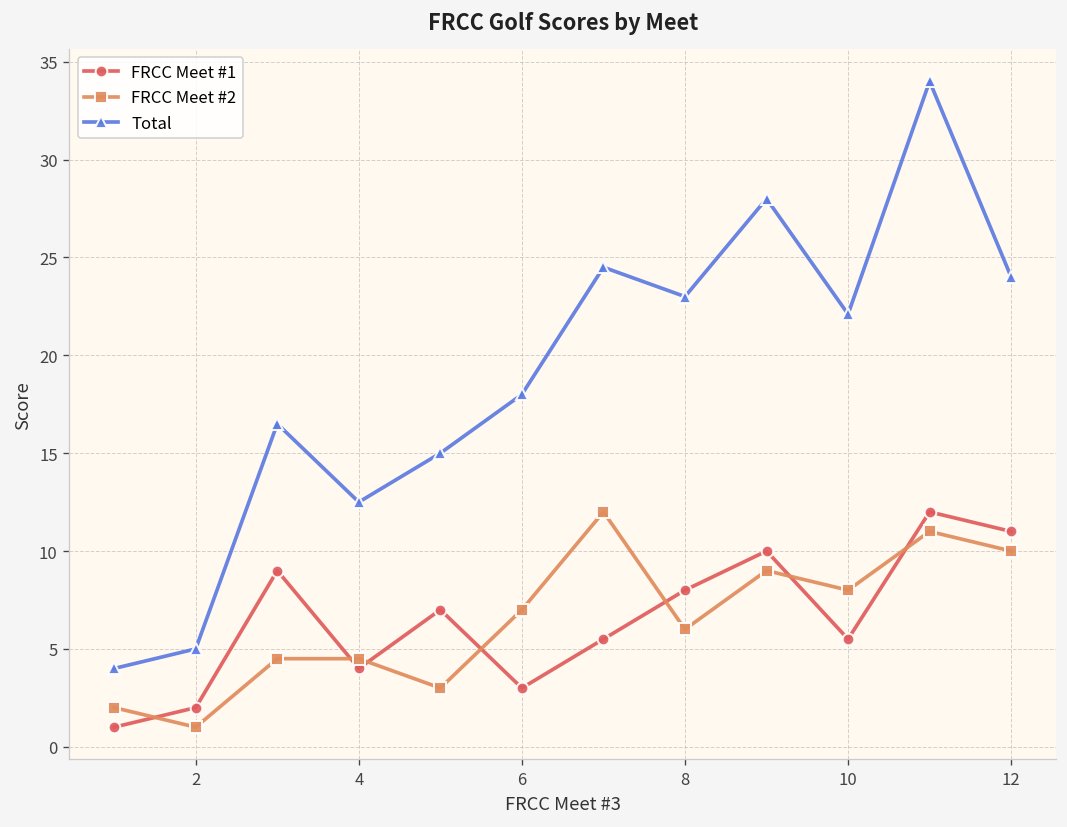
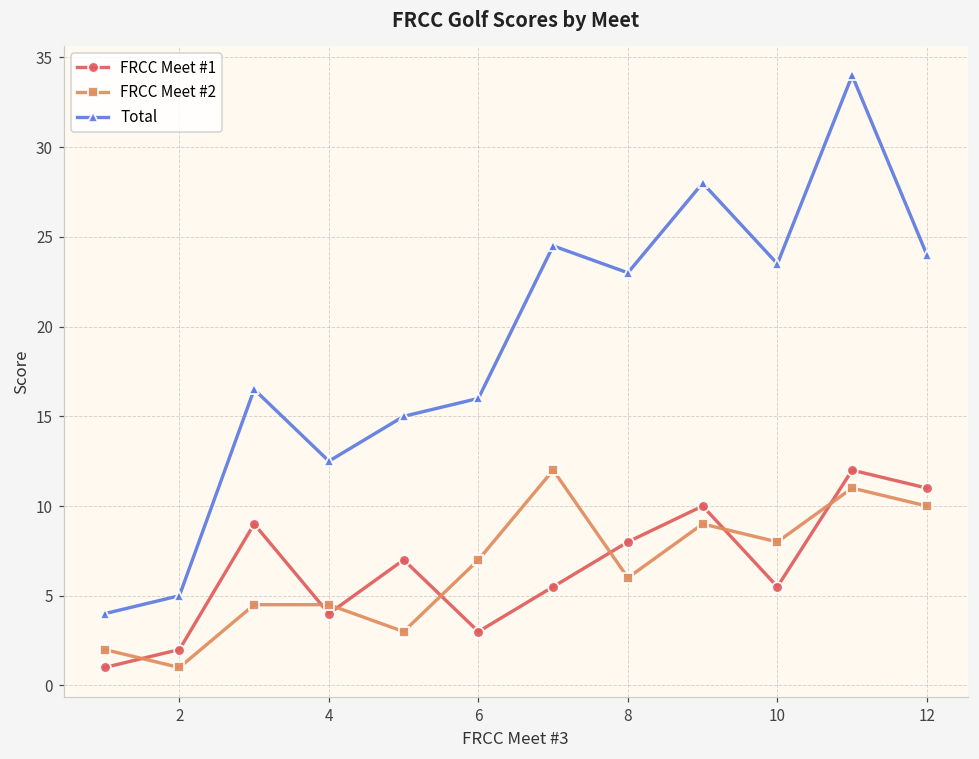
Total, 6: 18 -> 16
Total, 10: 22.1 -> 23.5
